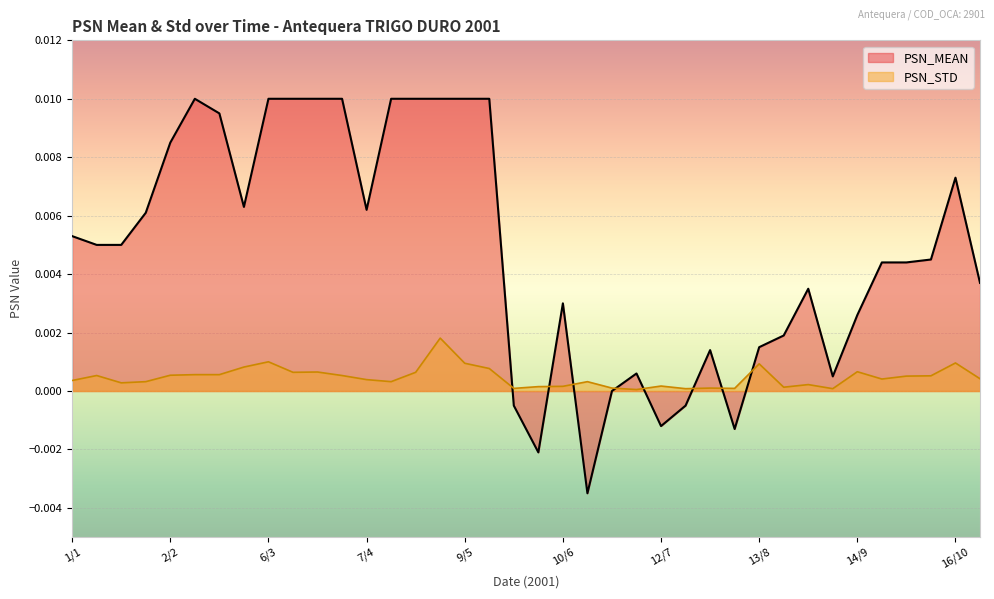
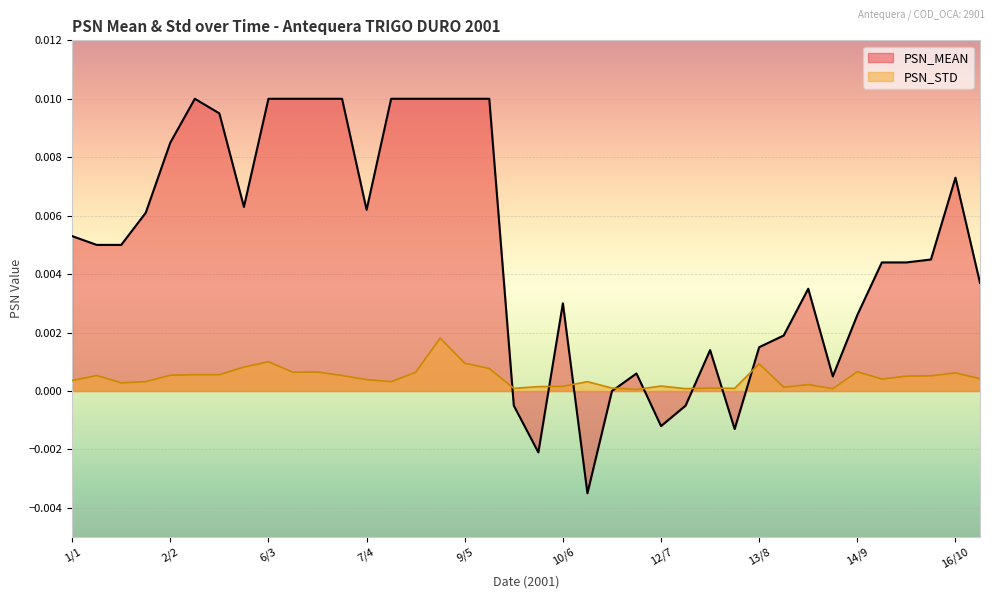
PSN_STD, 16/10: 0.0010 -> 0.0006
